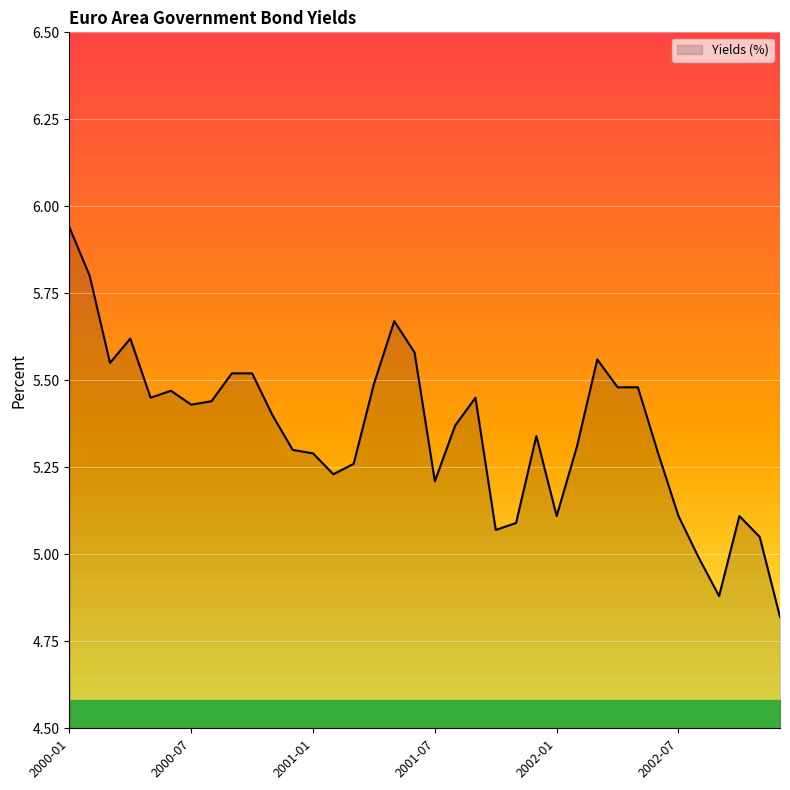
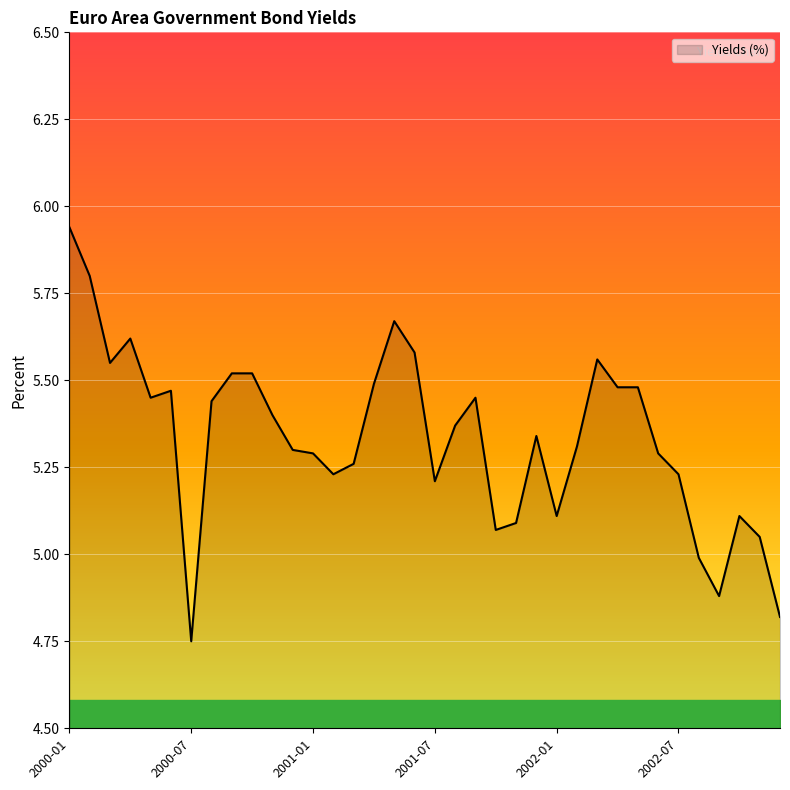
Yields (%), 2000-07: 5.43 -> 4.75
Yields (%), 2002-07: 5.11 -> 5.23
